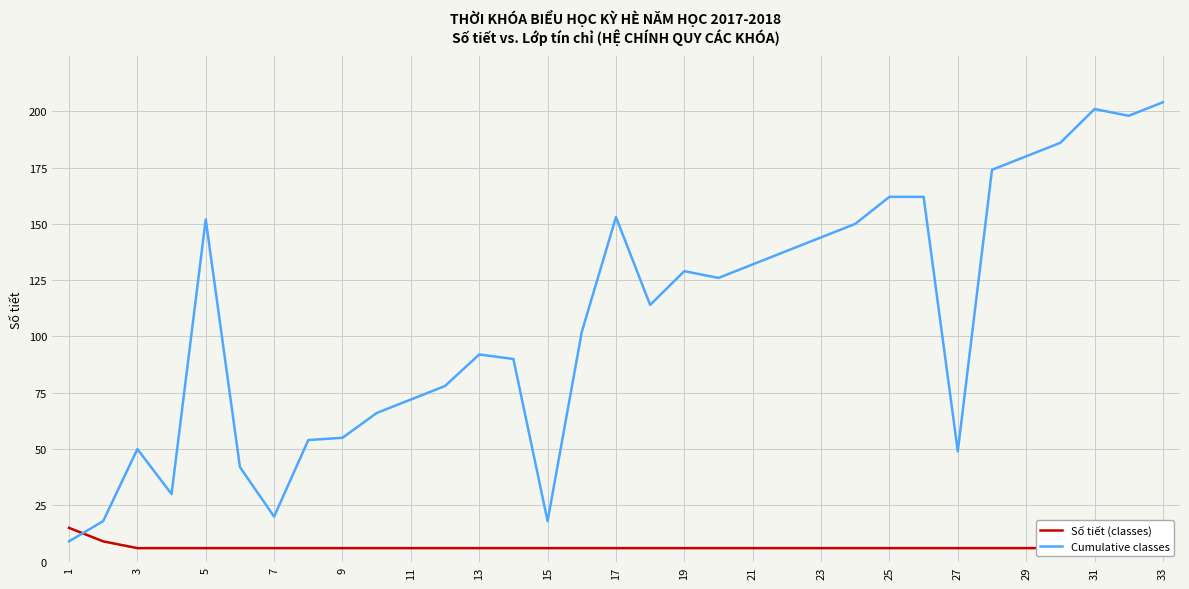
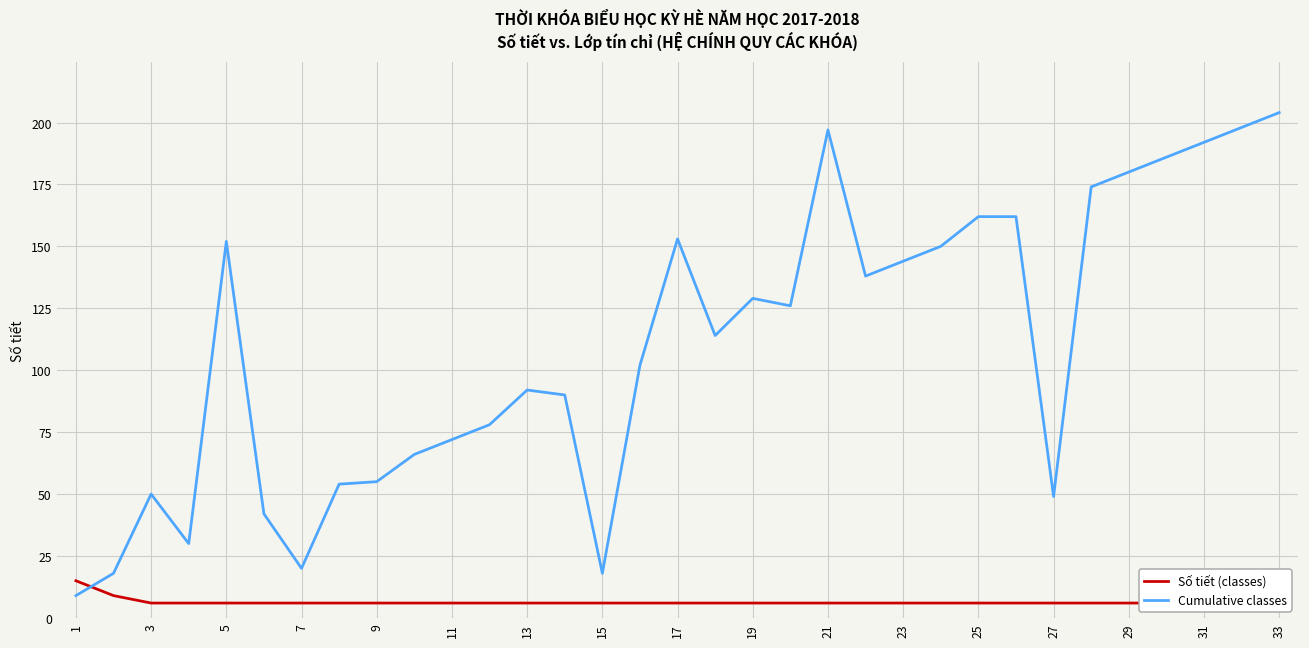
Cumulative classes, 21: 132 -> 197
Cumulative classes, 31: 201 -> 192
